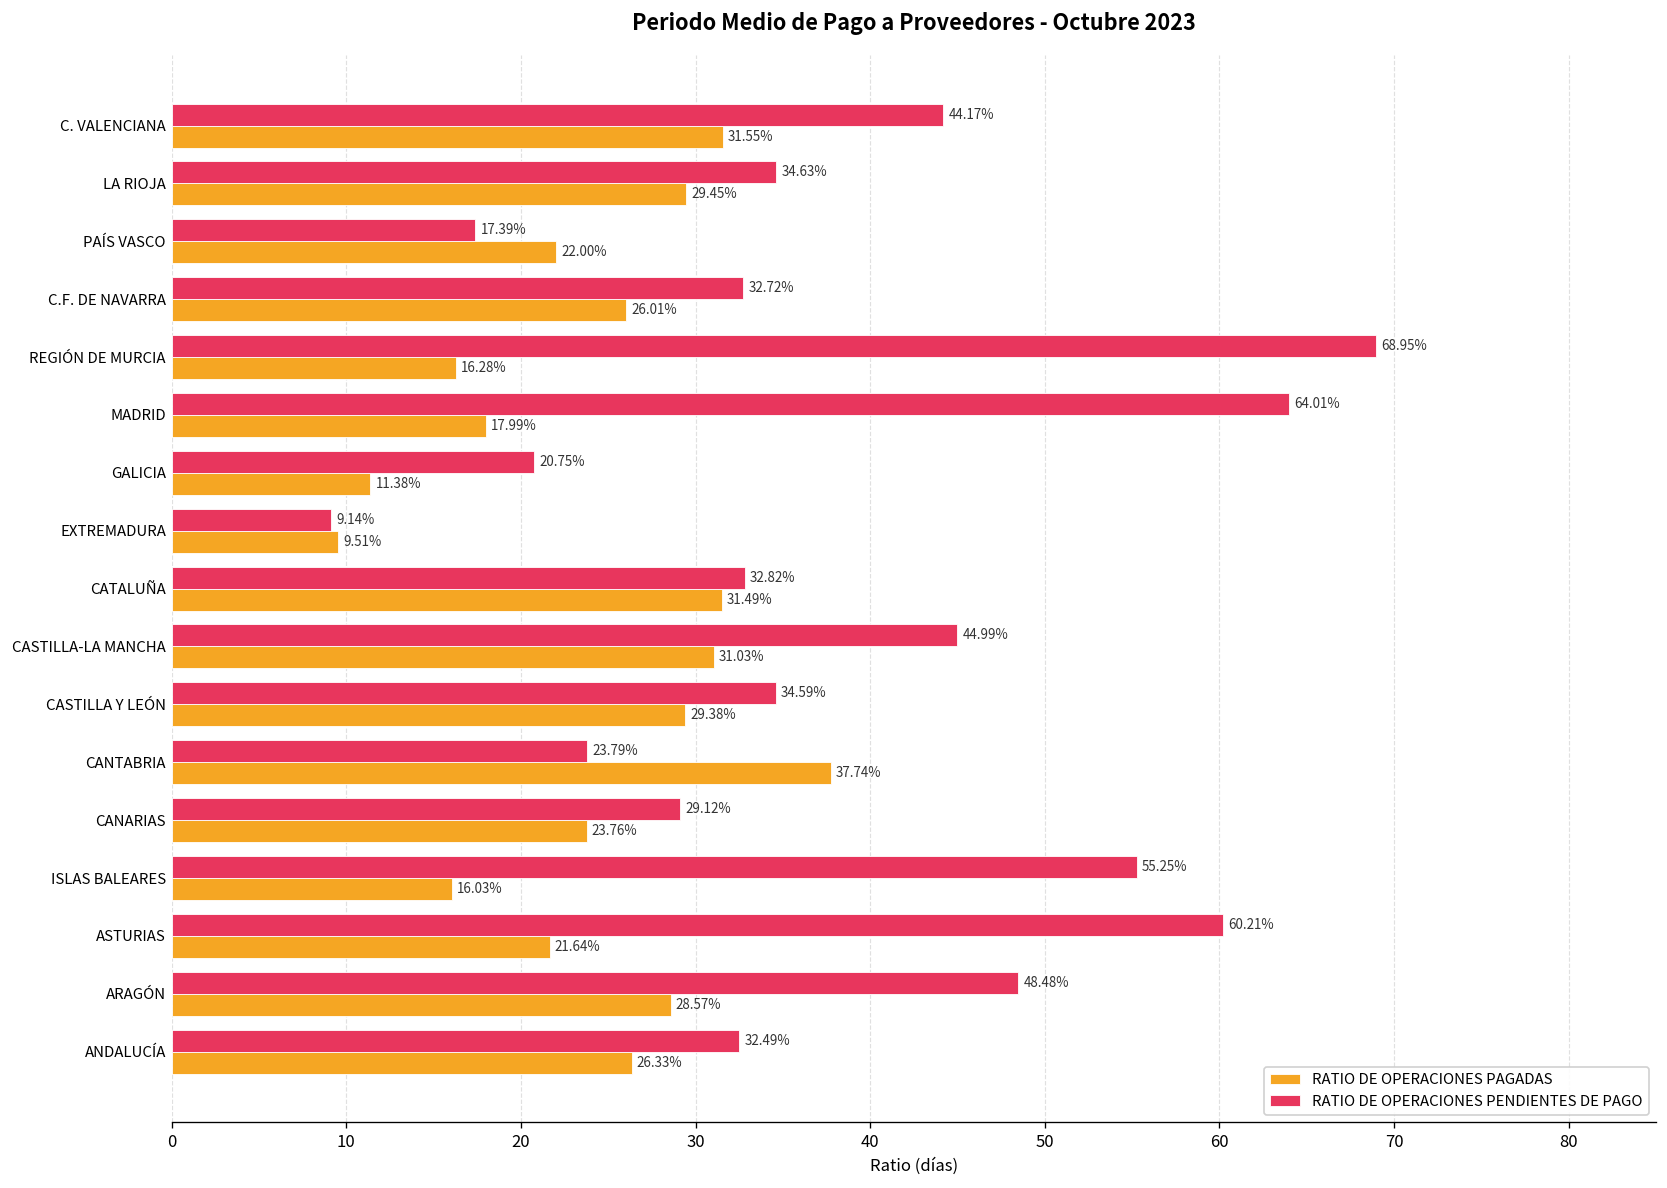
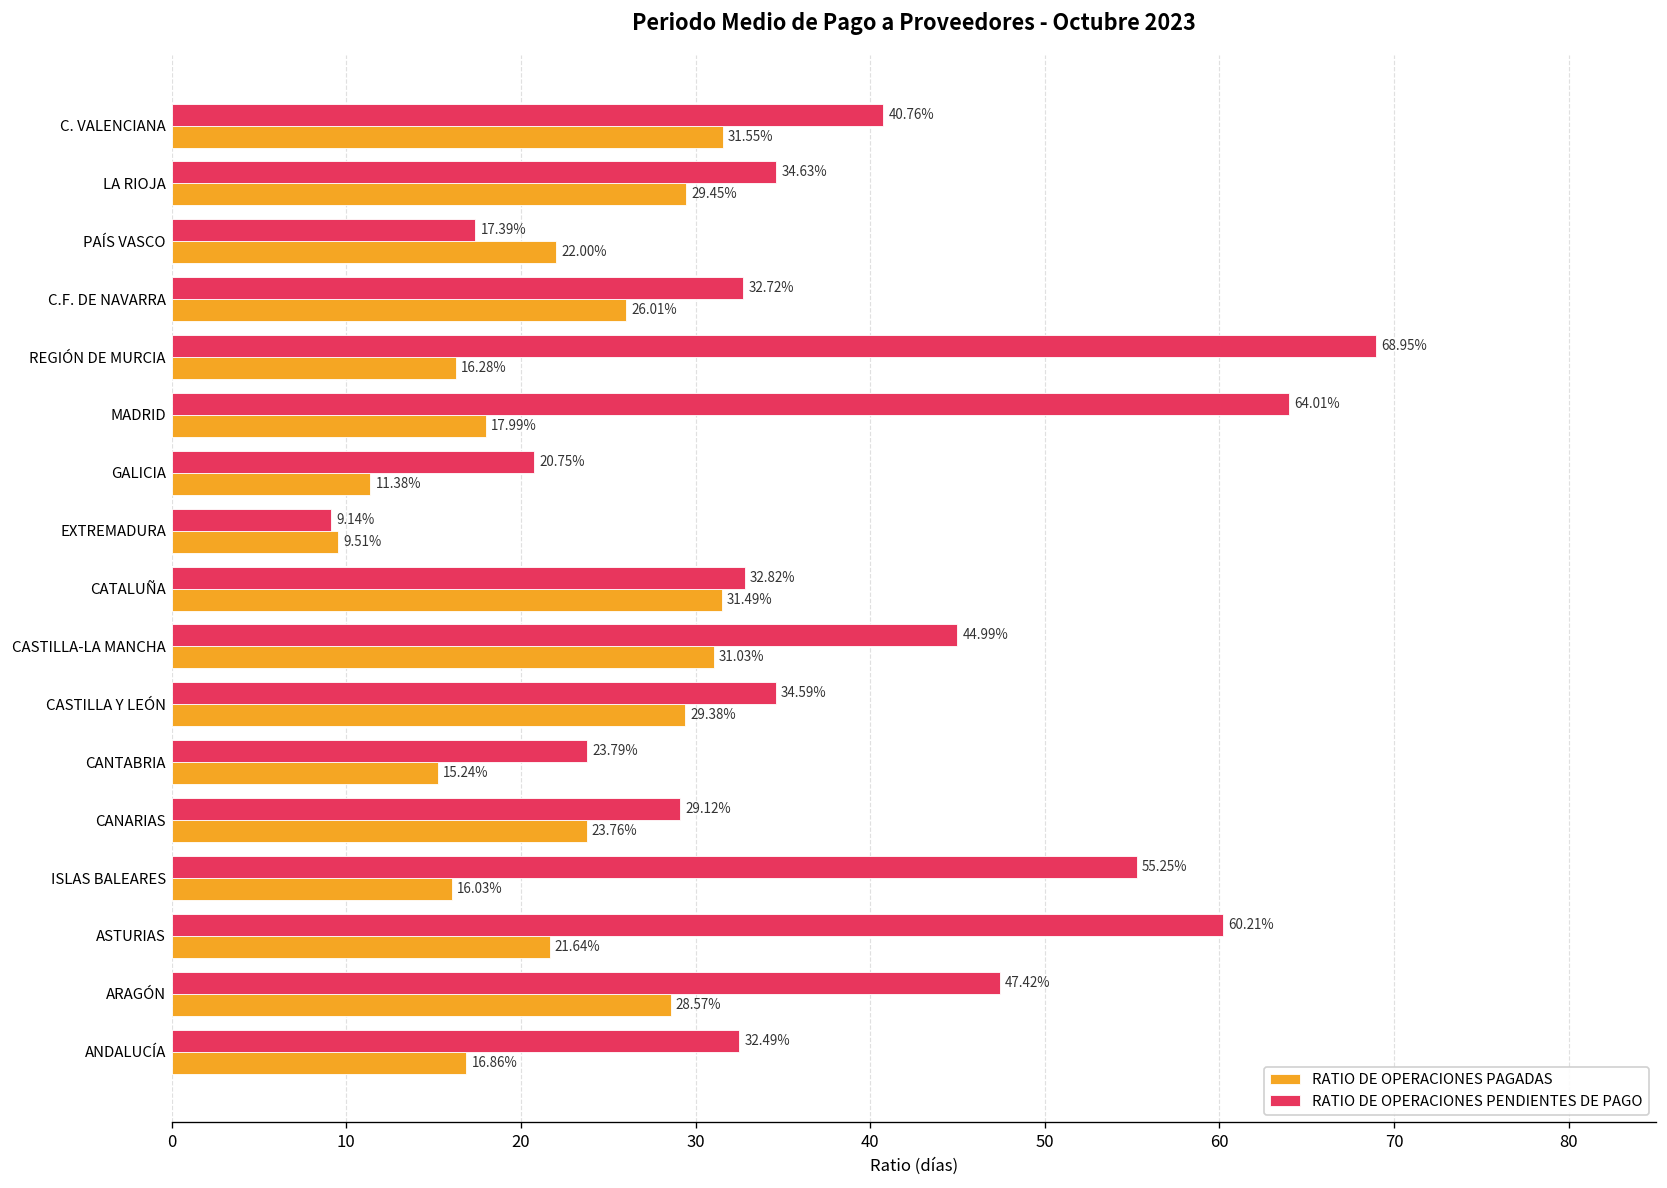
RATIO DE OPERACIONES PENDIENTES DE PAGO, C. VALENCIANA: 44.17% -> 40.76%
RATIO DE OPERACIONES PAGADAS, CANTABRIA: 37.74% -> 15.24%
RATIO DE OPERACIONES PENDIENTES DE PAGO, ARAGÓN: 48.48% -> 47.42%
RATIO DE OPERACIONES PAGADAS, ANDALUCÍA: 26.33% -> 16.86%
